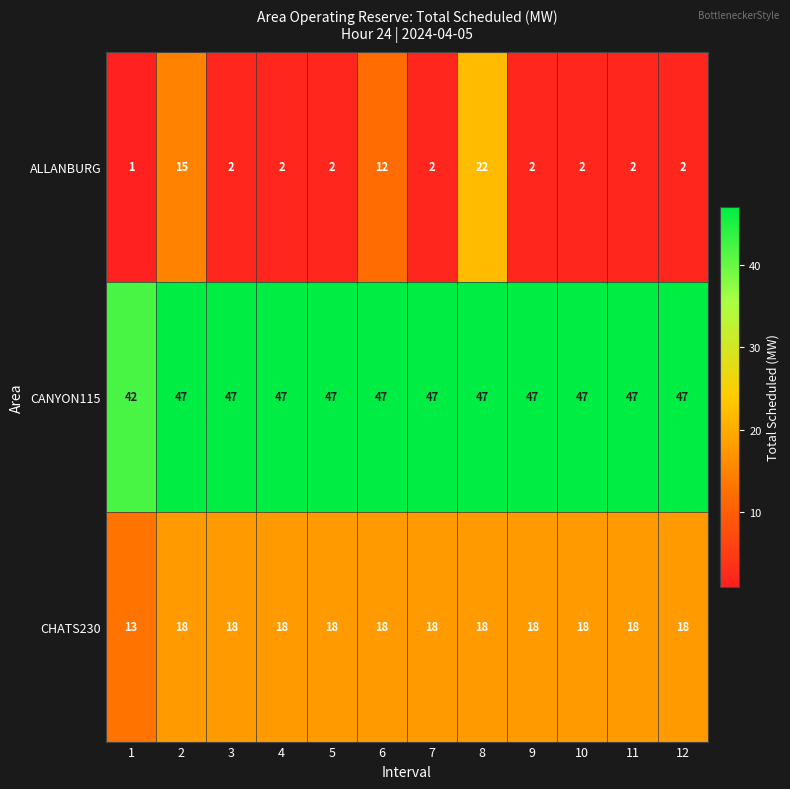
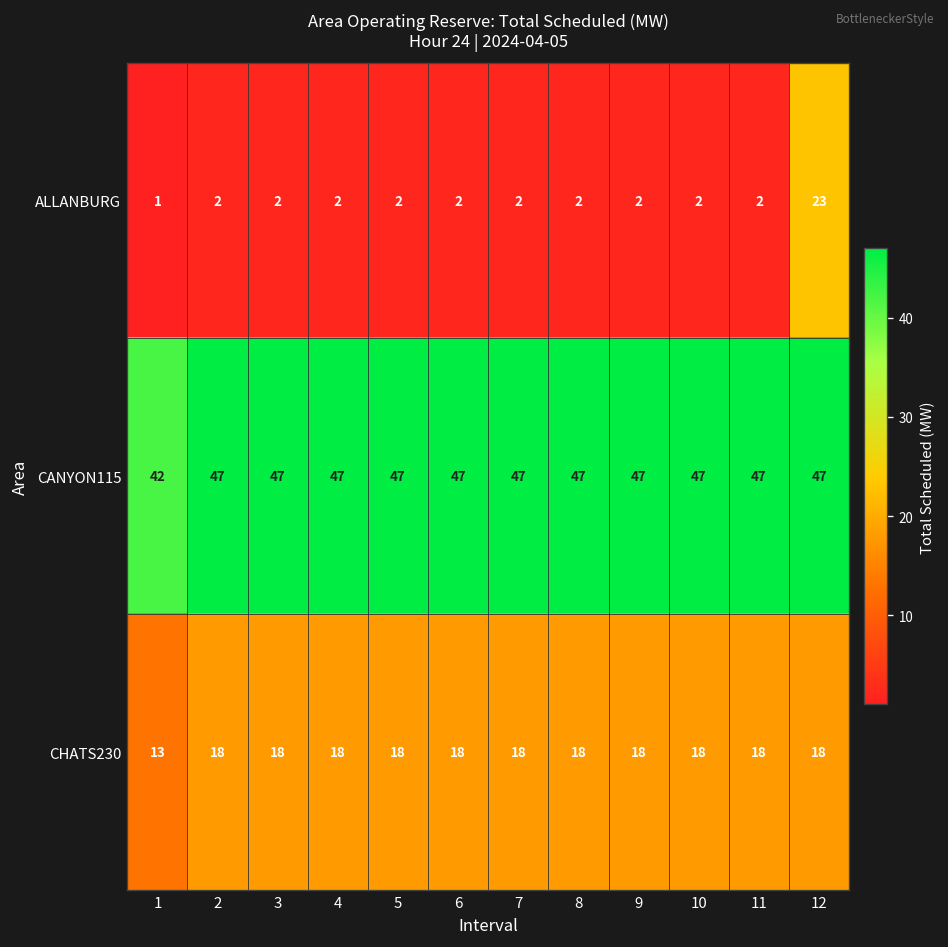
ALLANBURG, 2: 15 -> 2
ALLANBURG, 6: 12 -> 2
ALLANBURG, 8: 22 -> 2
ALLANBURG, 12: 2 -> 23
